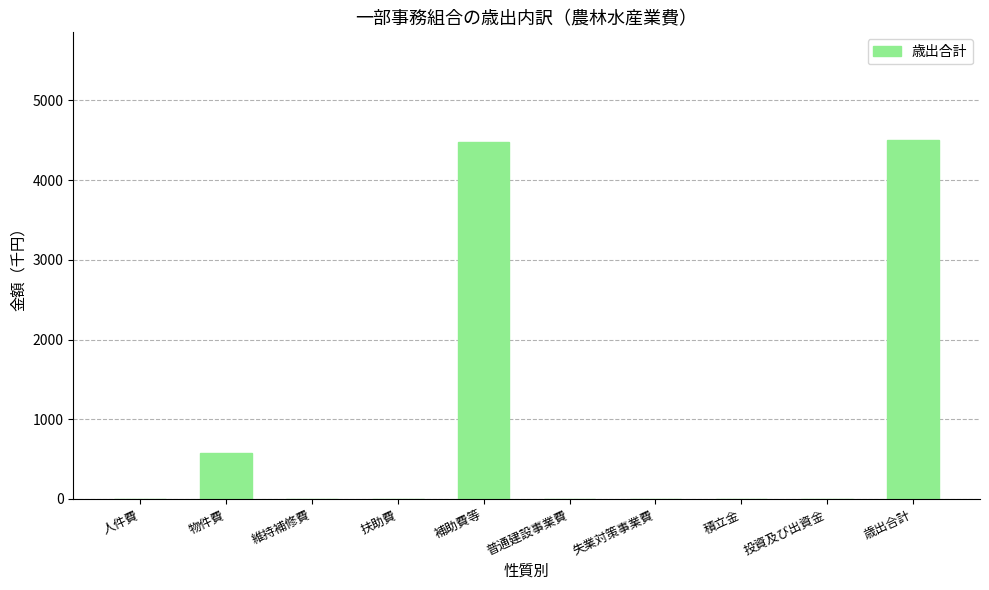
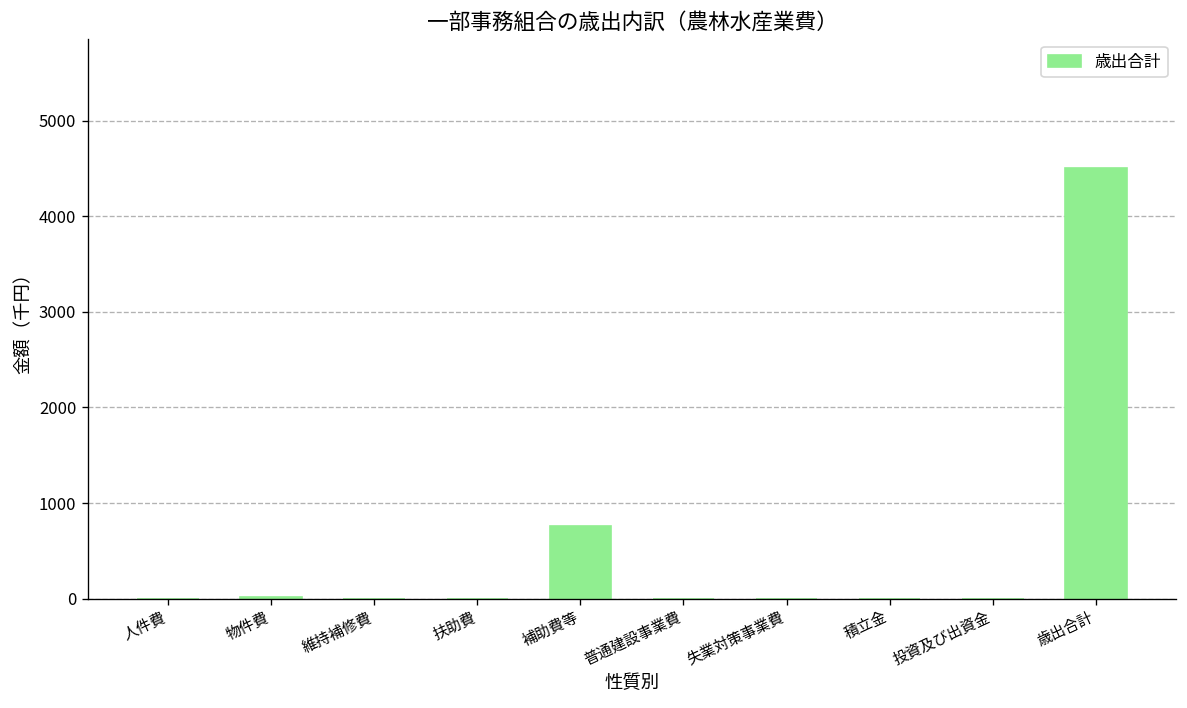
物件費: 600 -> 0
補助費等: 4500 -> 800
